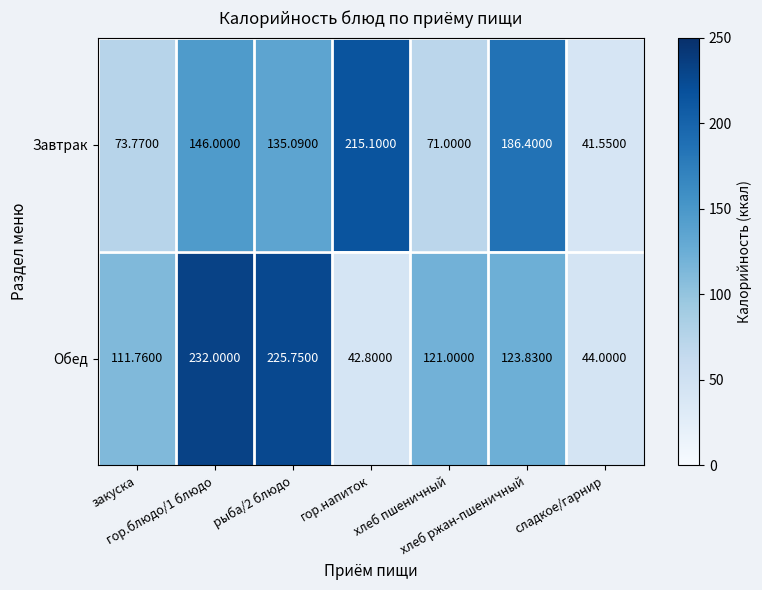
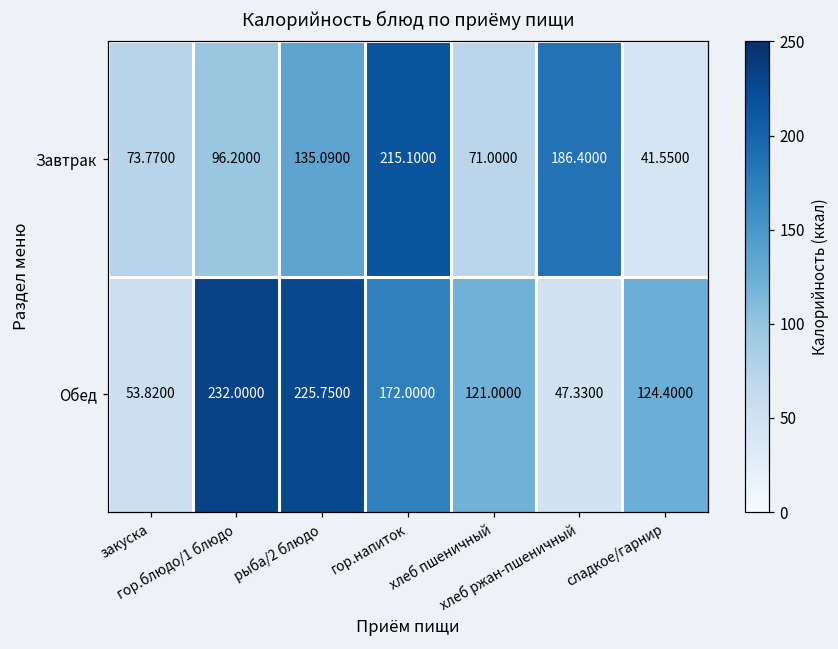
Завтрак, гор.блюдо/1 блюдо: 146.0000 -> 96.2000
Обед, закуска: 111.7600 -> 53.8200
Обед, гор.напиток: 42.8000 -> 172.0000
Обед, хлеб ржан-пшеничный: 123.8300 -> 47.3300
Обед, сладкое/гарнир: 44.0000 -> 124.4000
